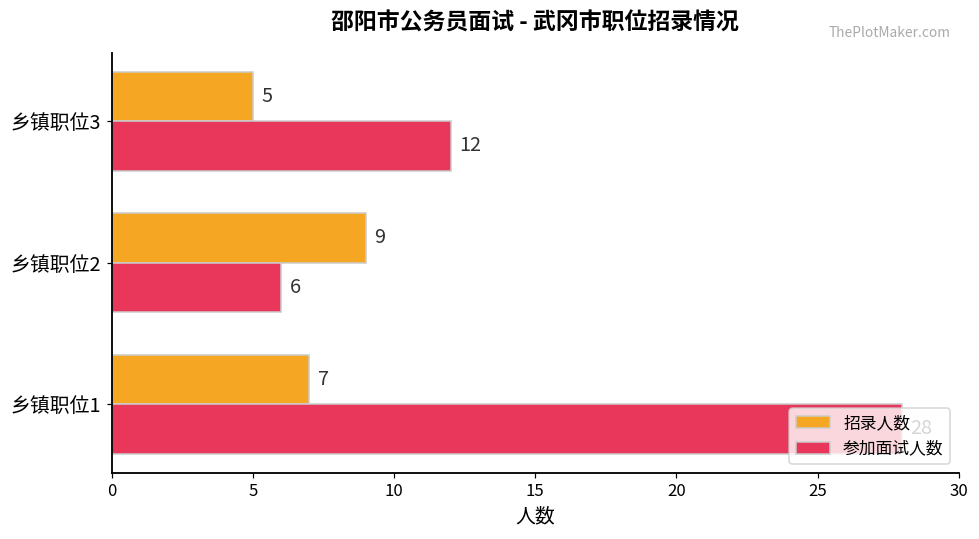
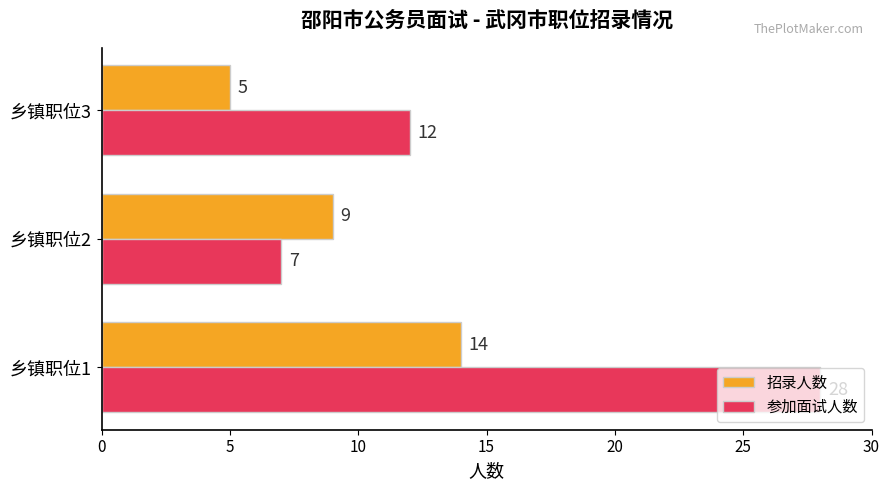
参加面试人数, 乡镇职位2: 6 -> 7
招录人数, 乡镇职位1: 7 -> 14
